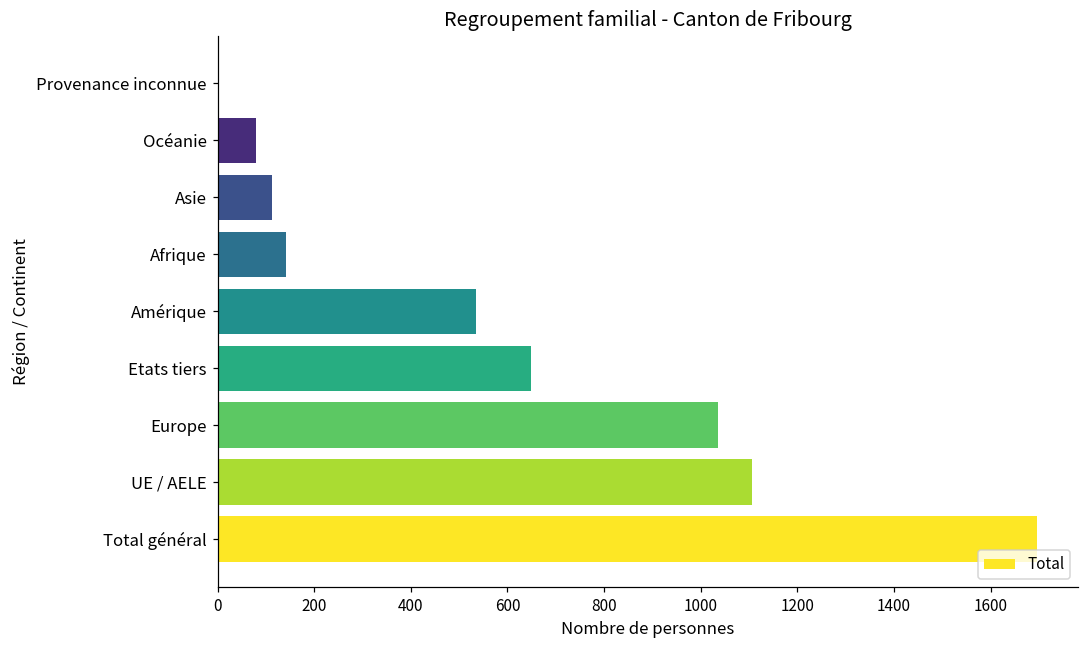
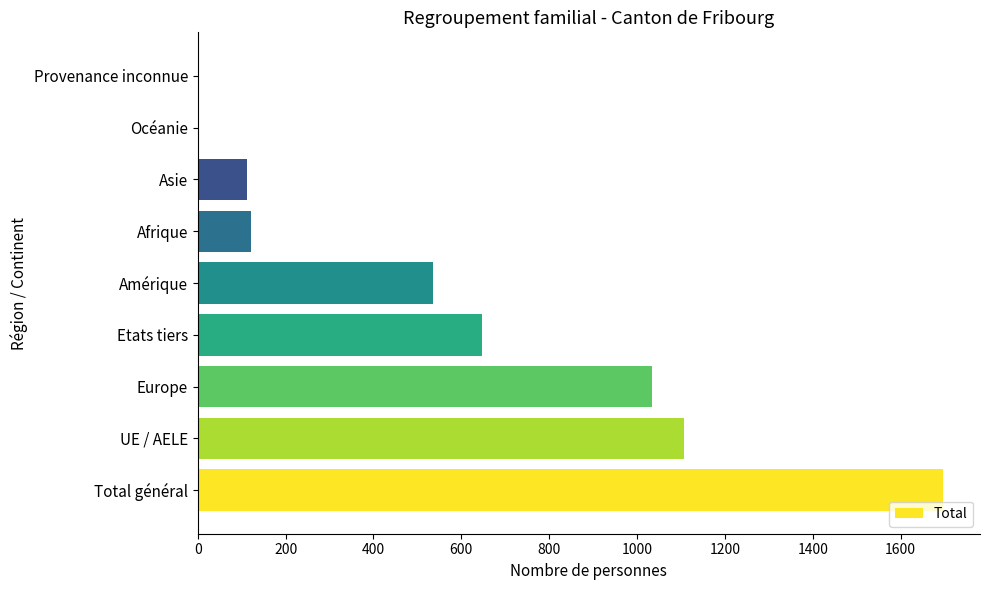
Océanie: 80 -> 0
Afrique: 140 -> 120
